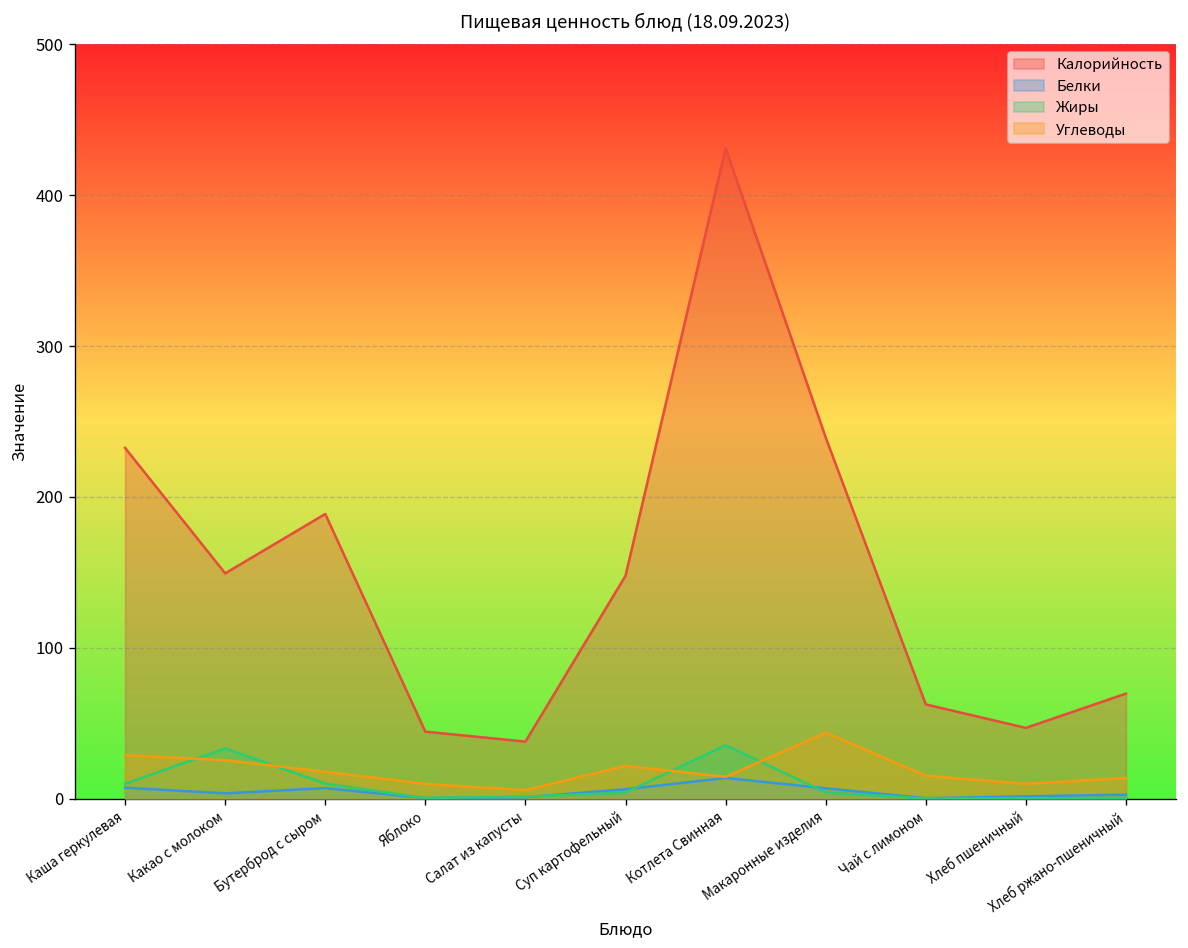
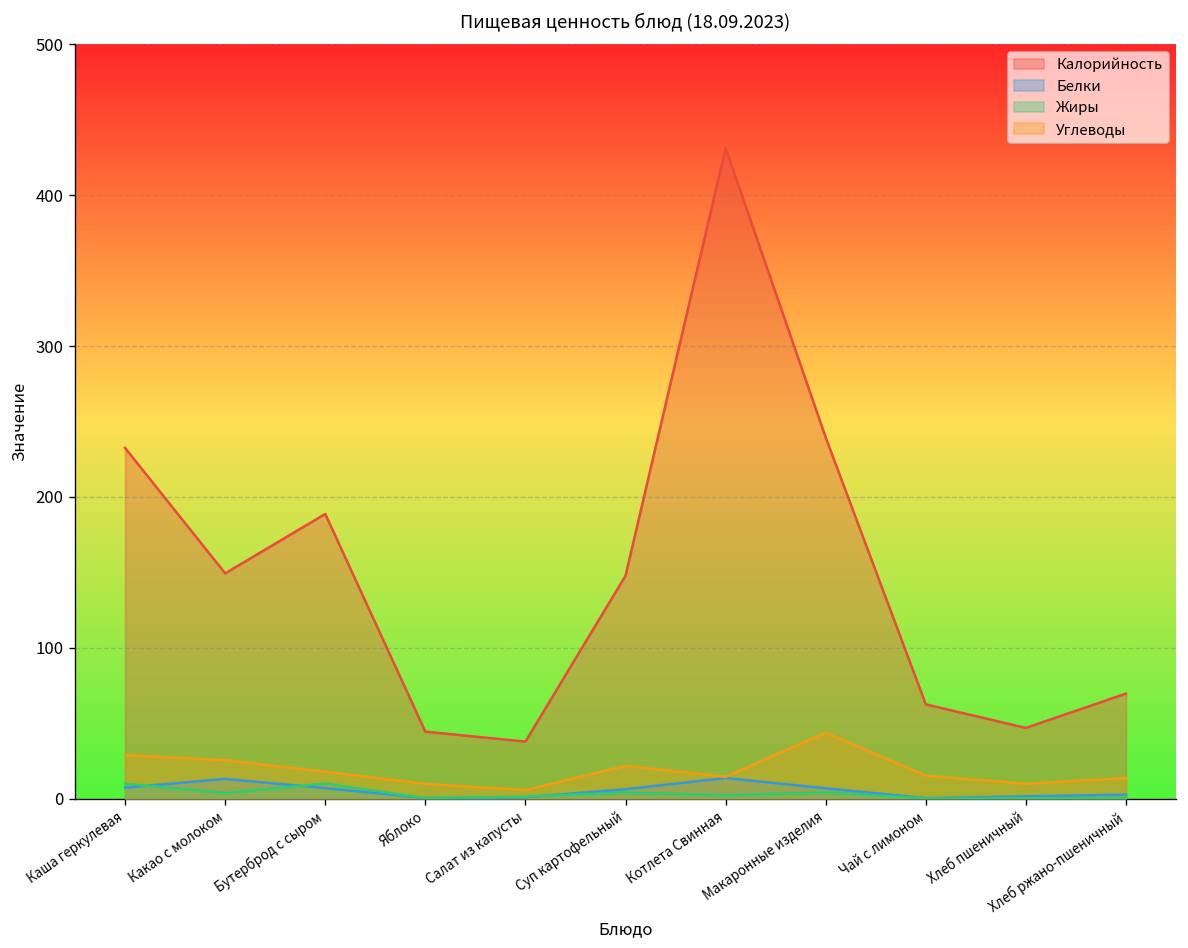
Белки, Какао с молоком: 4 -> 13
Жиры, Какао с молоком: 33 -> 4
Жиры, Котлета Свинная: 35 -> 2
